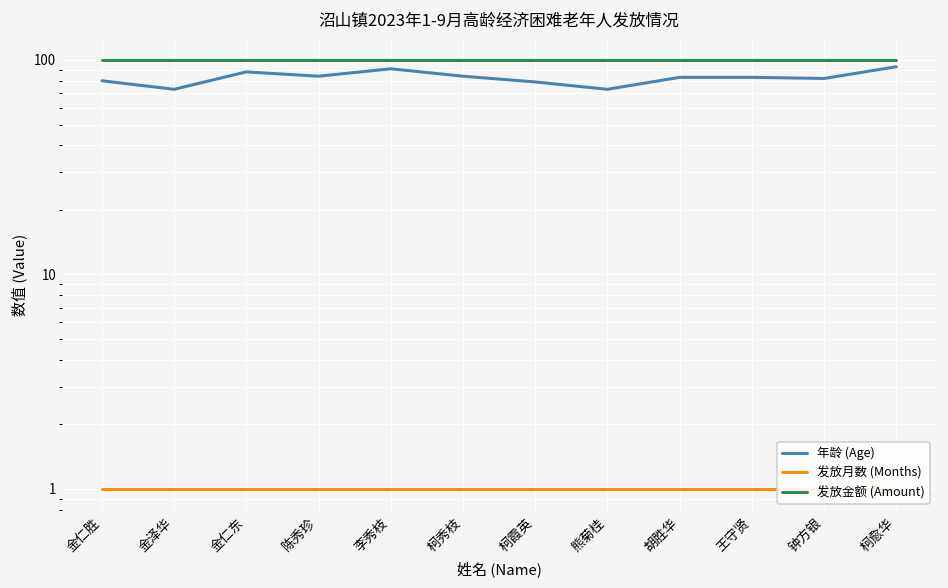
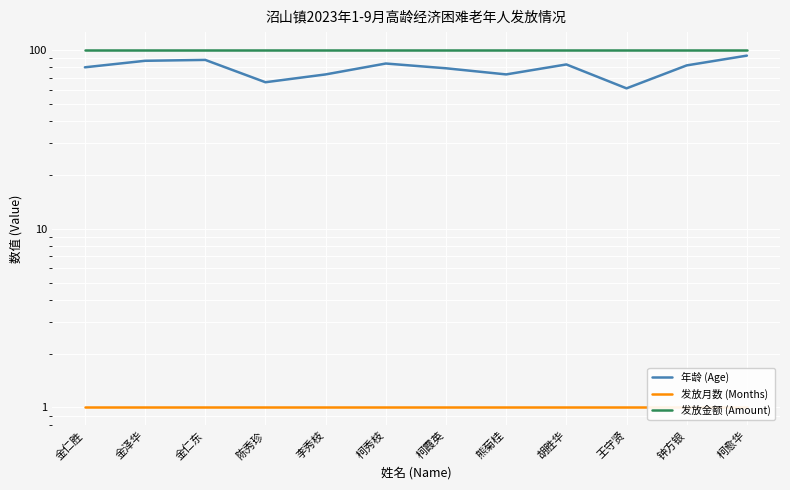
年龄 (Age), 金泽华: 73 -> 90
年龄 (Age), 陈秀珍: 80 -> 66
年龄 (Age), 李秀枝: 90 -> 73
年龄 (Age), 王守贤: 80 -> 61
